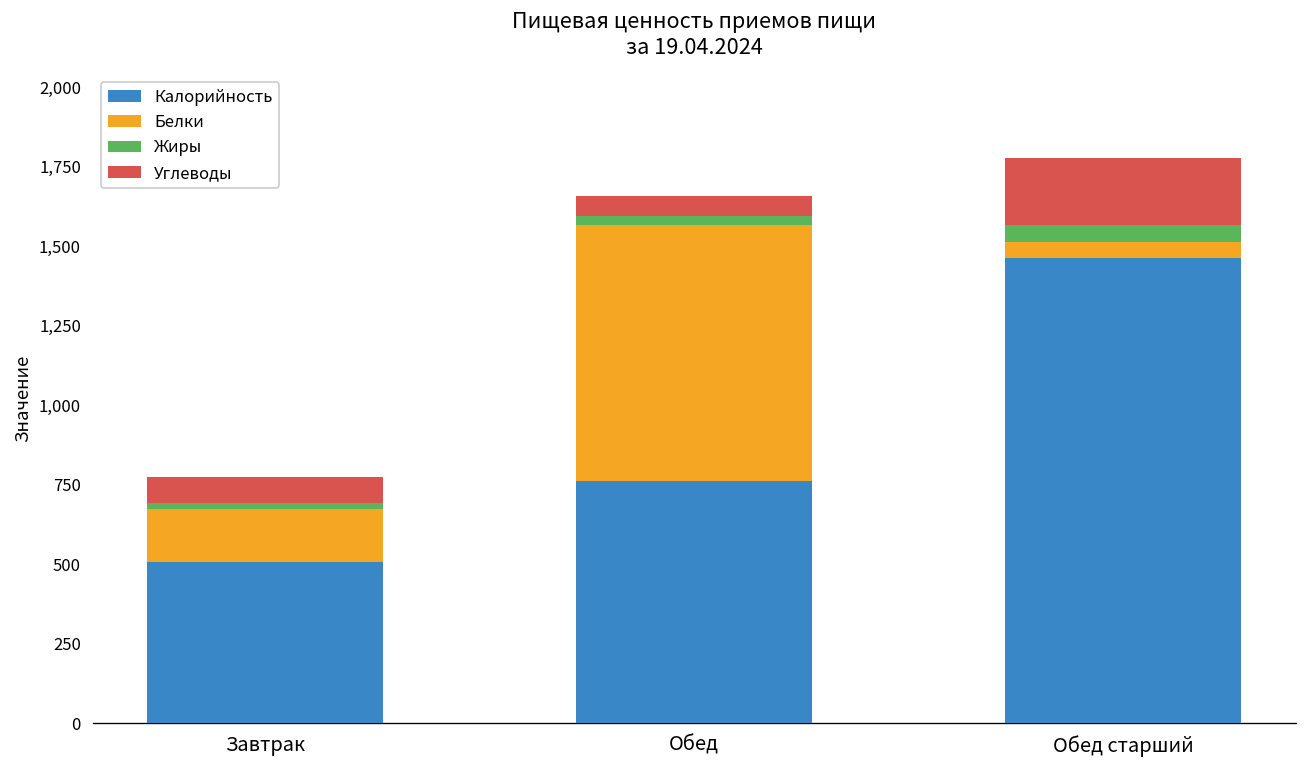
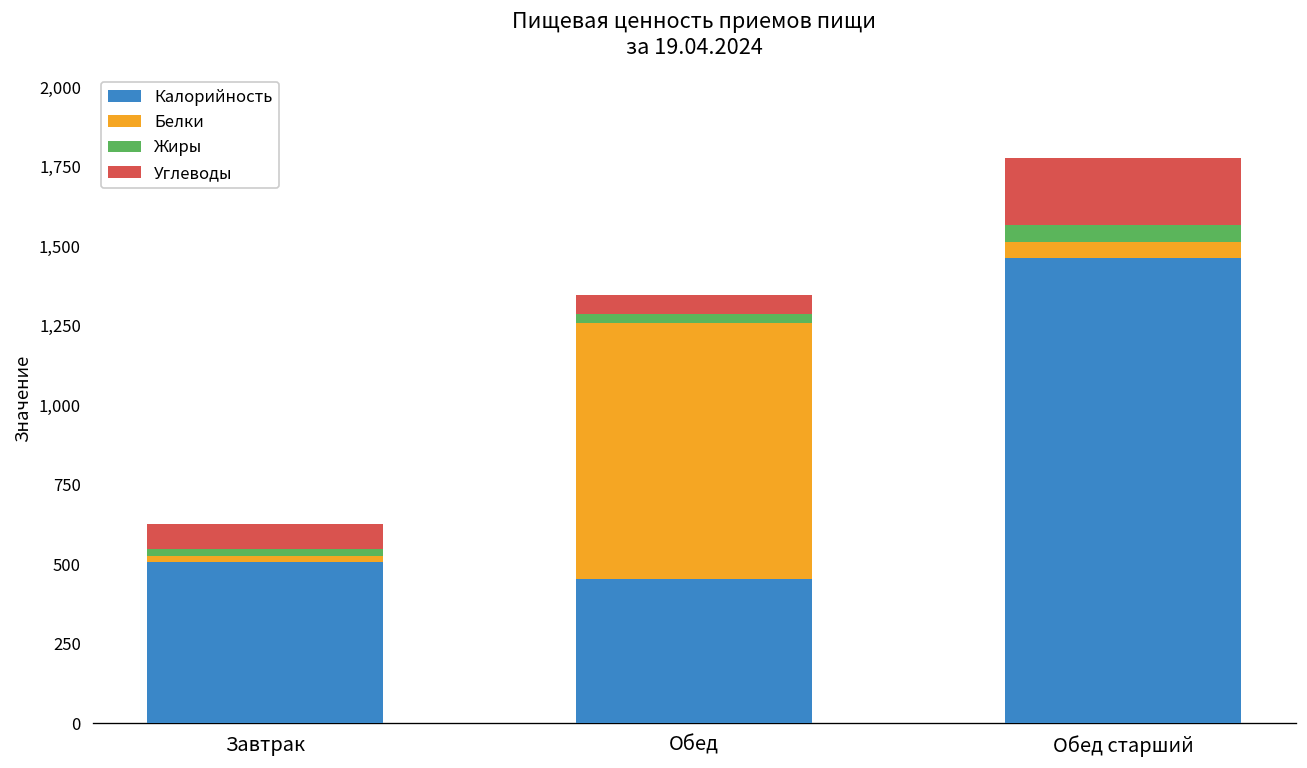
Белки, Завтрак: 170 -> 20
Калорийность, Обед: 760 -> 450
